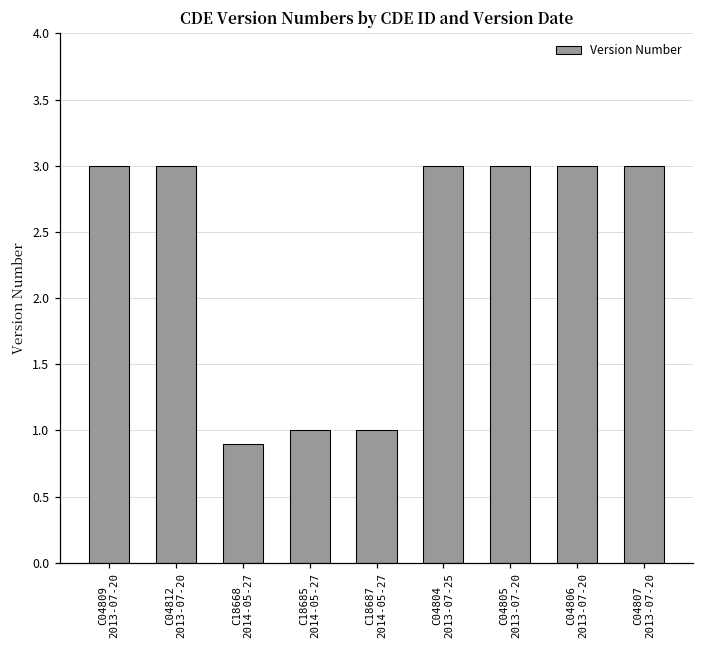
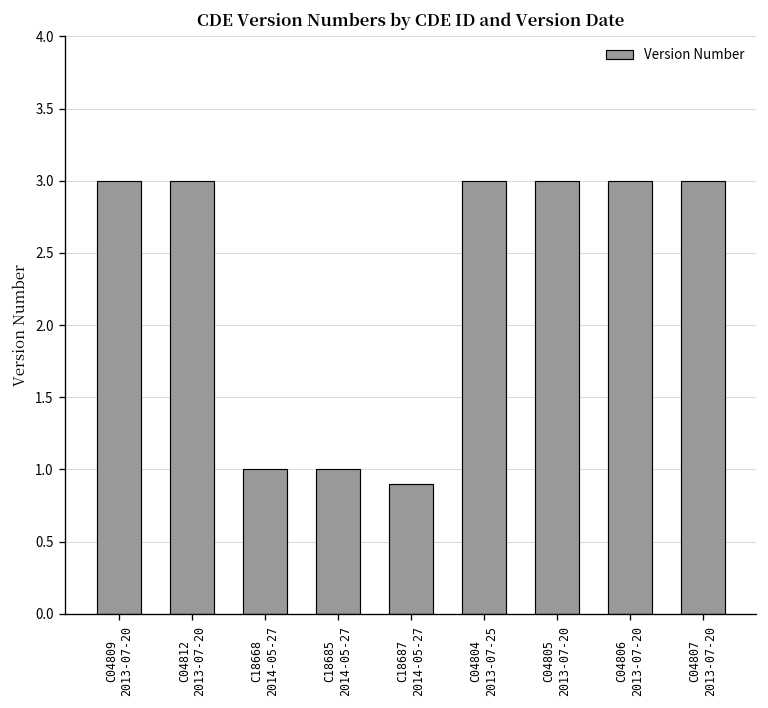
C18668 2014-05-27: 0.9 -> 1.0
C18687 2014-05-27: 1.0 -> 0.9
